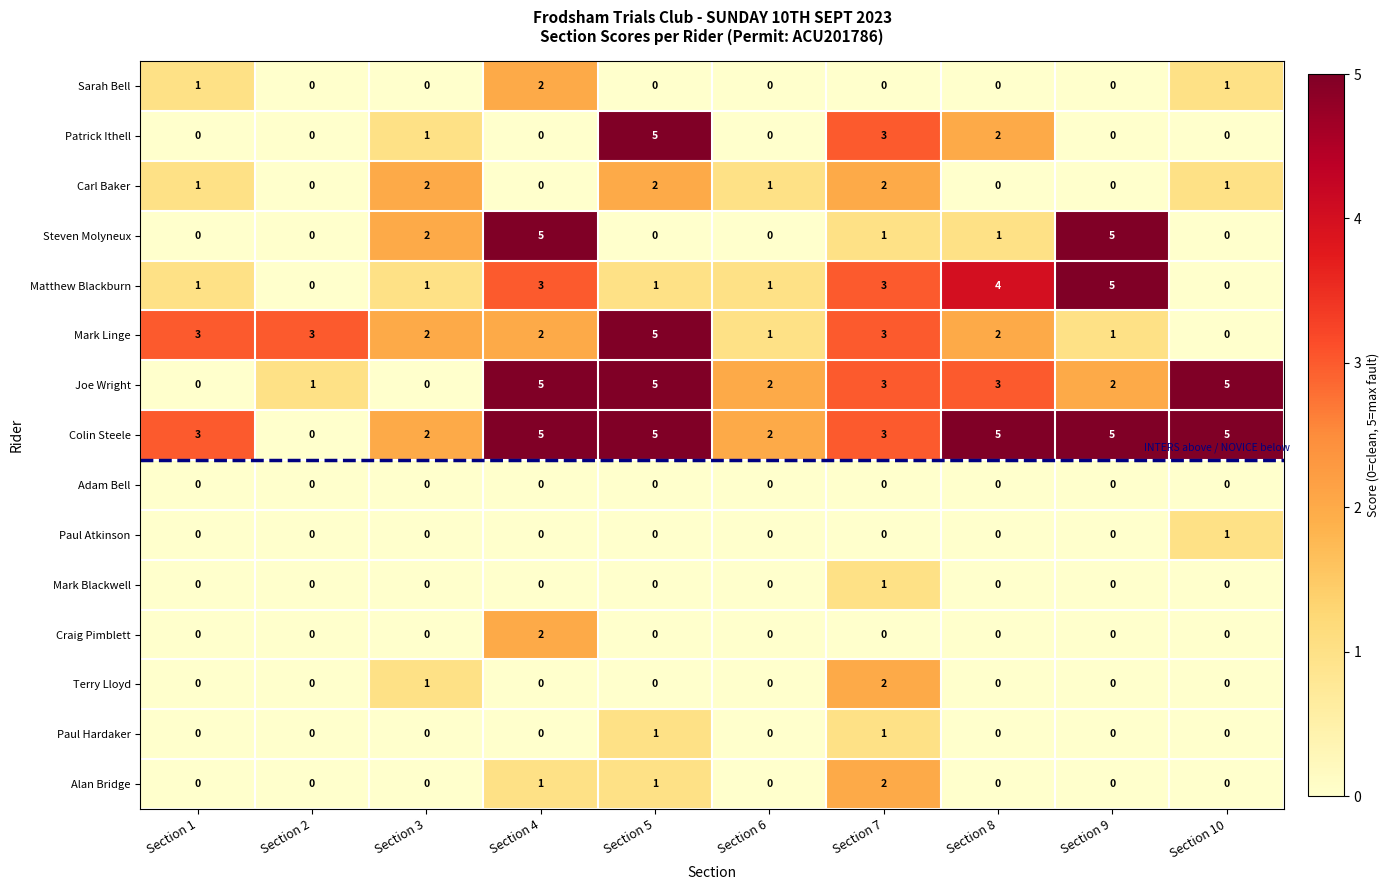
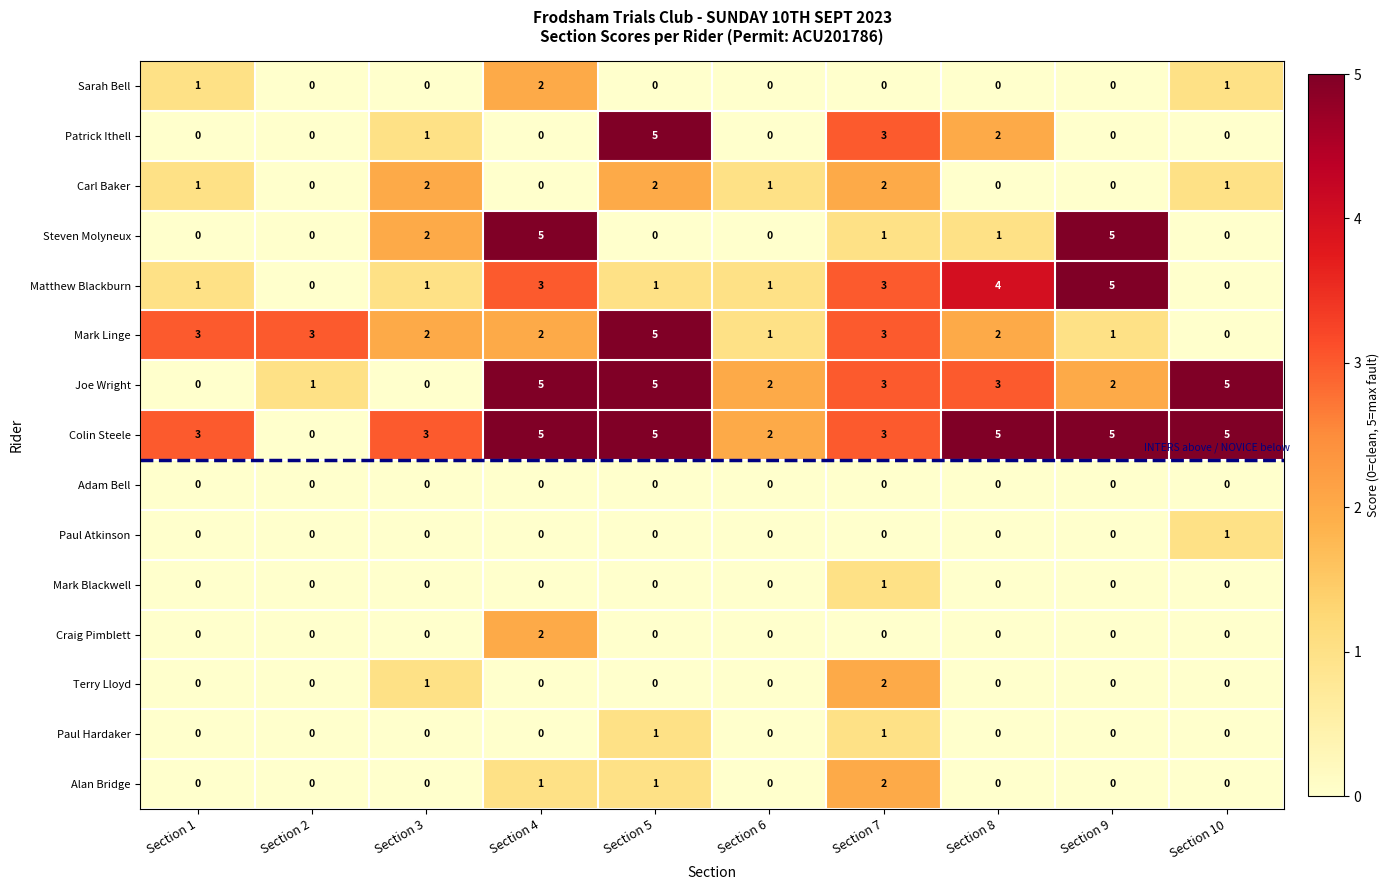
Colin Steele, Section 3: 2 -> 3
